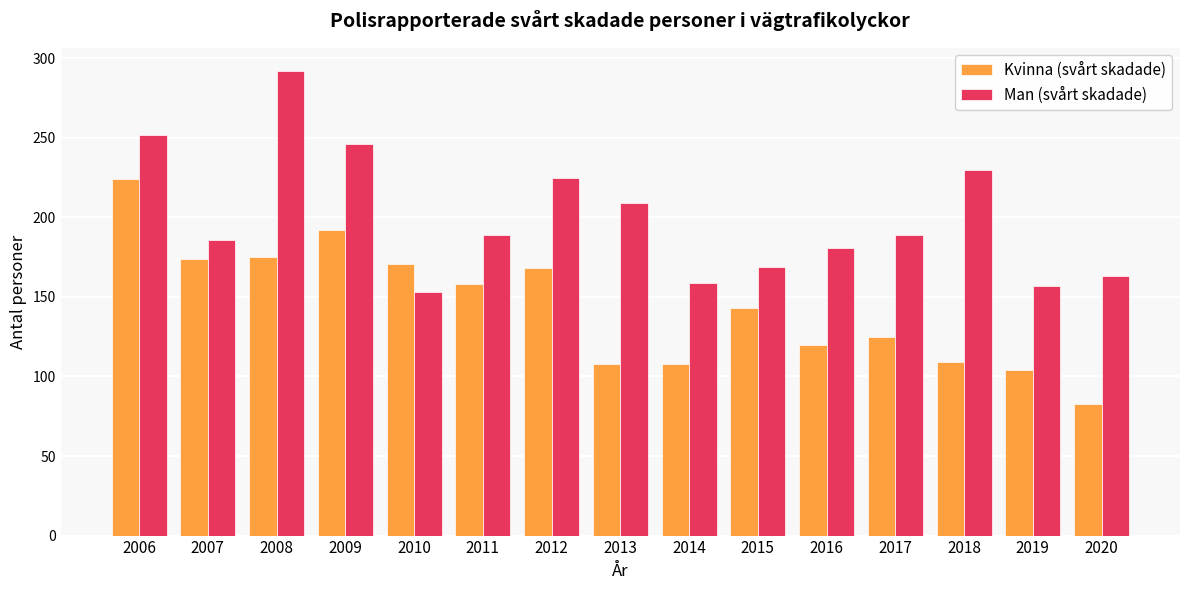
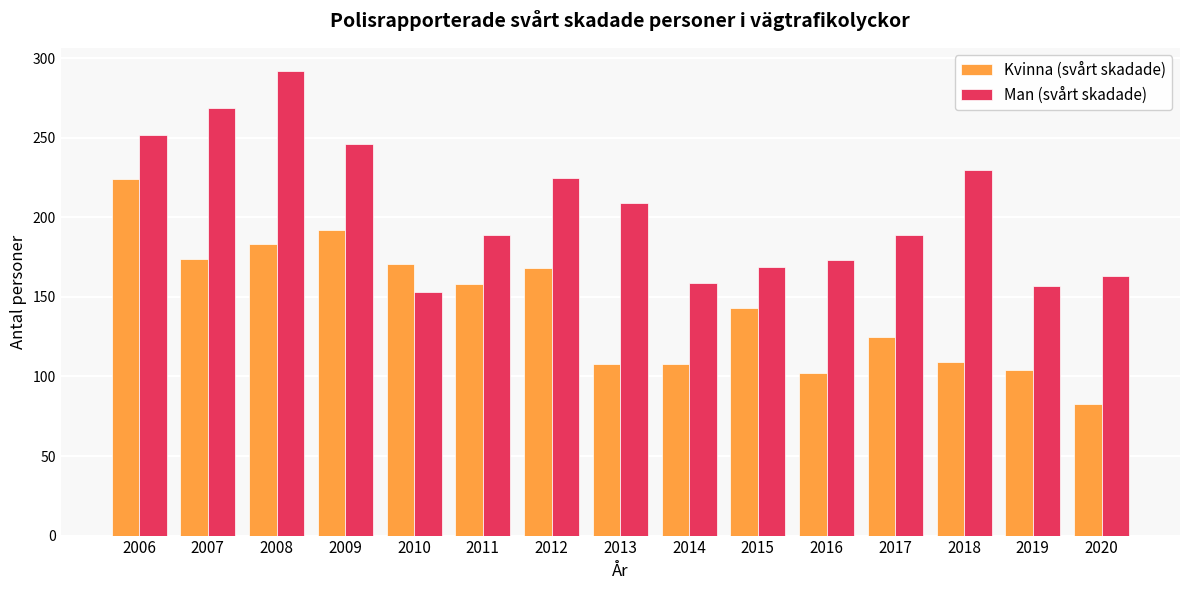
Man (svårt skadade), 2007: 186 -> 269
Kvinna (svårt skadade), 2008: 175 -> 183
Kvinna (svårt skadade), 2016: 120 -> 102
Man (svårt skadade), 2016: 181 -> 173
